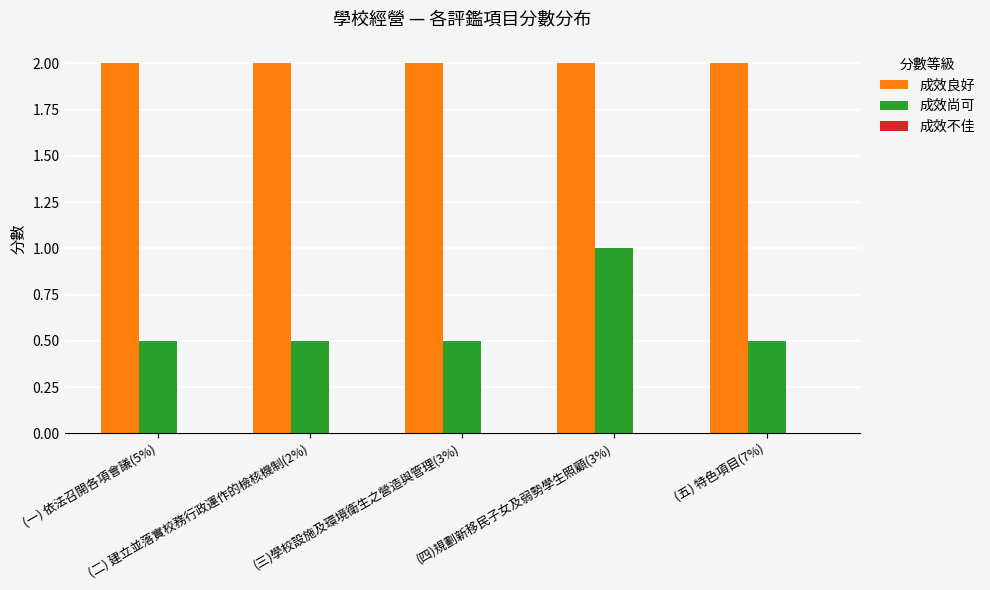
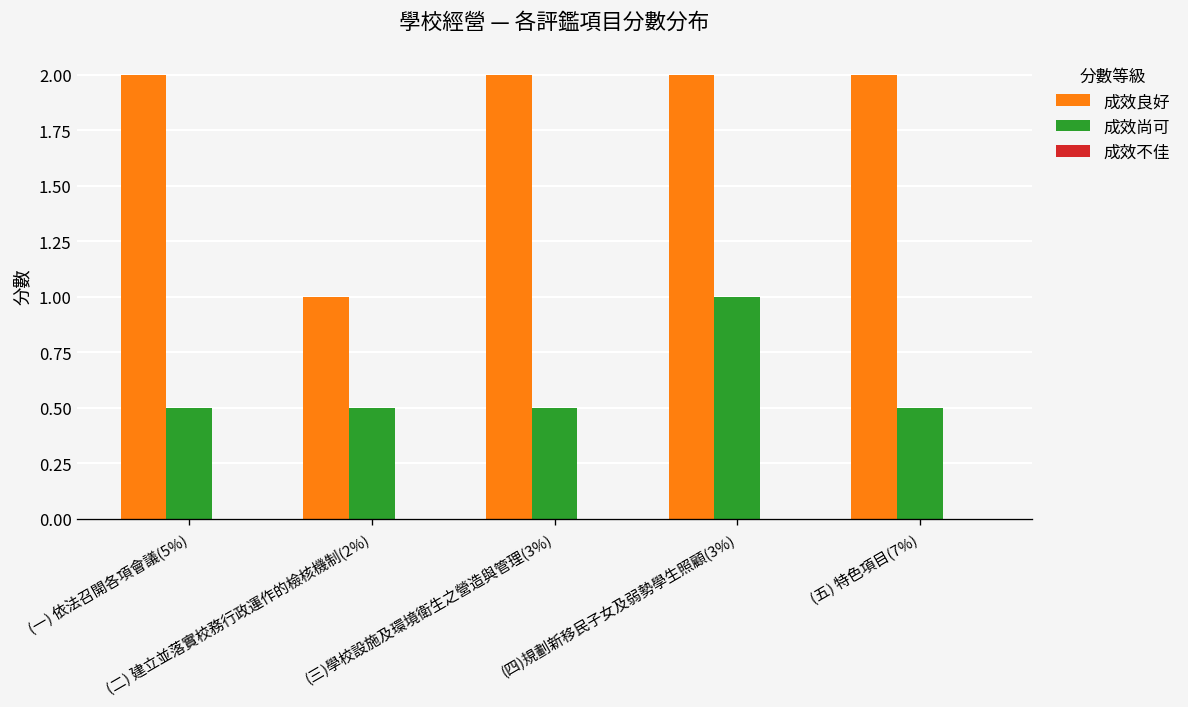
成效良好, (二) 建立並落實校務行政運作的檢核機制(2%): 2 -> 1
